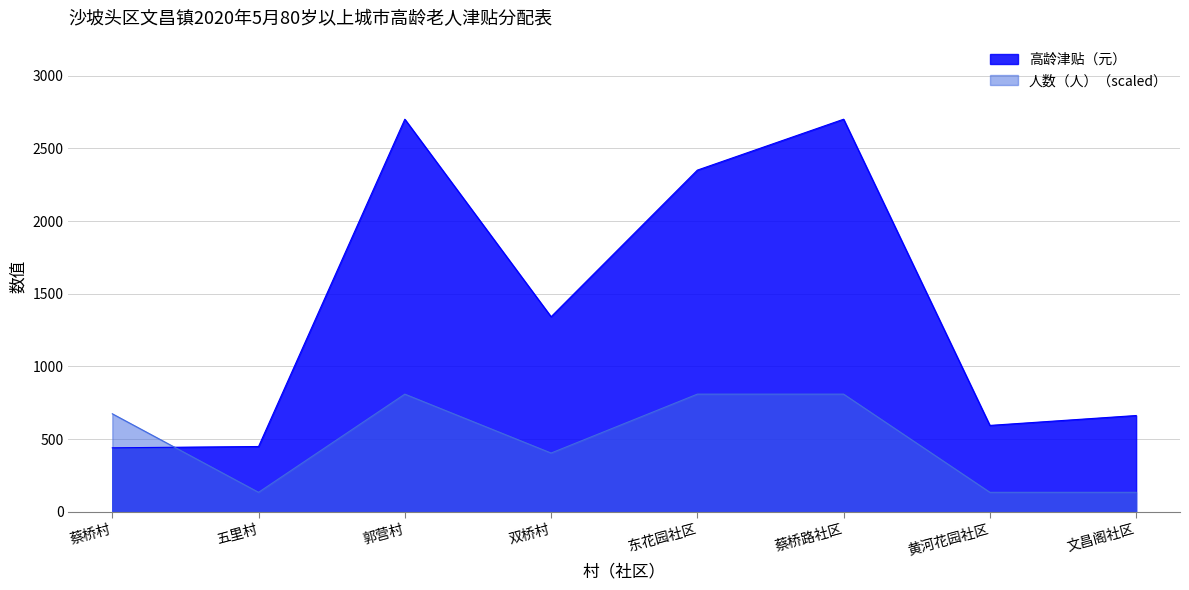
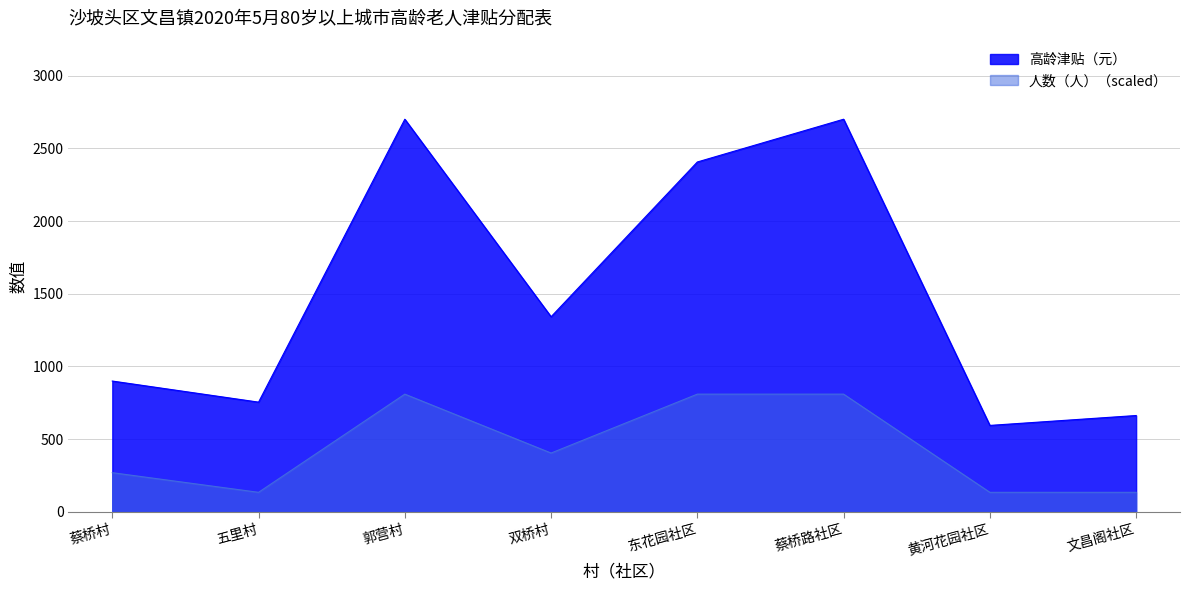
高龄津贴（元）, 蔡桥村: 440 -> 900
人数（人）（scaled）, 蔡桥村: 680 -> 270
高龄津贴（元）, 五里村: 450 -> 760
高龄津贴（元）, 东花园社区: 2350 -> 2410
